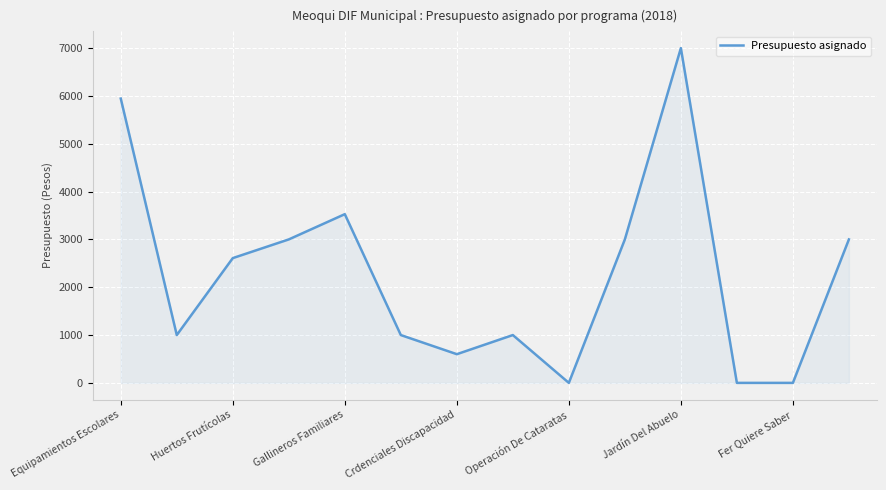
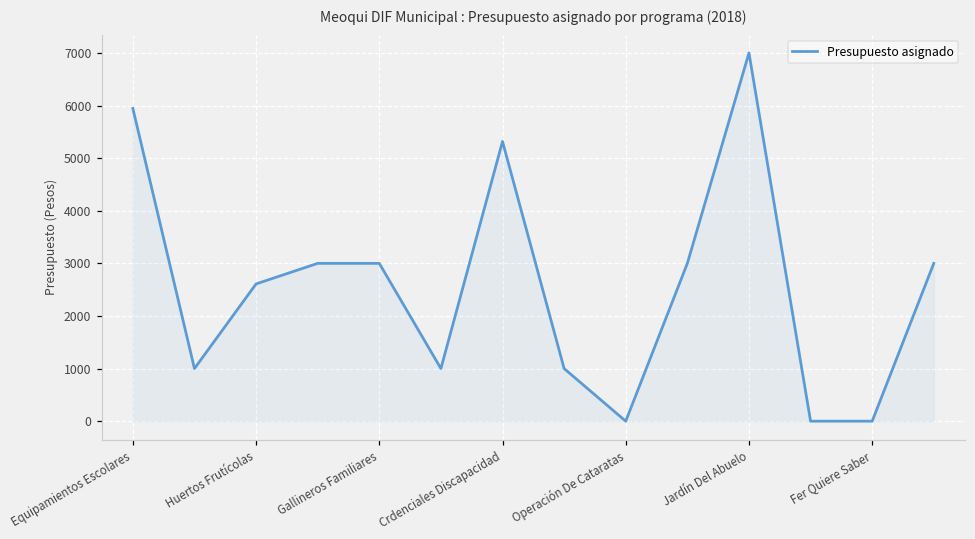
Gallineros Familiares: 3500 -> 3000
Crdenciales Discapacidad: 600 -> 5300
